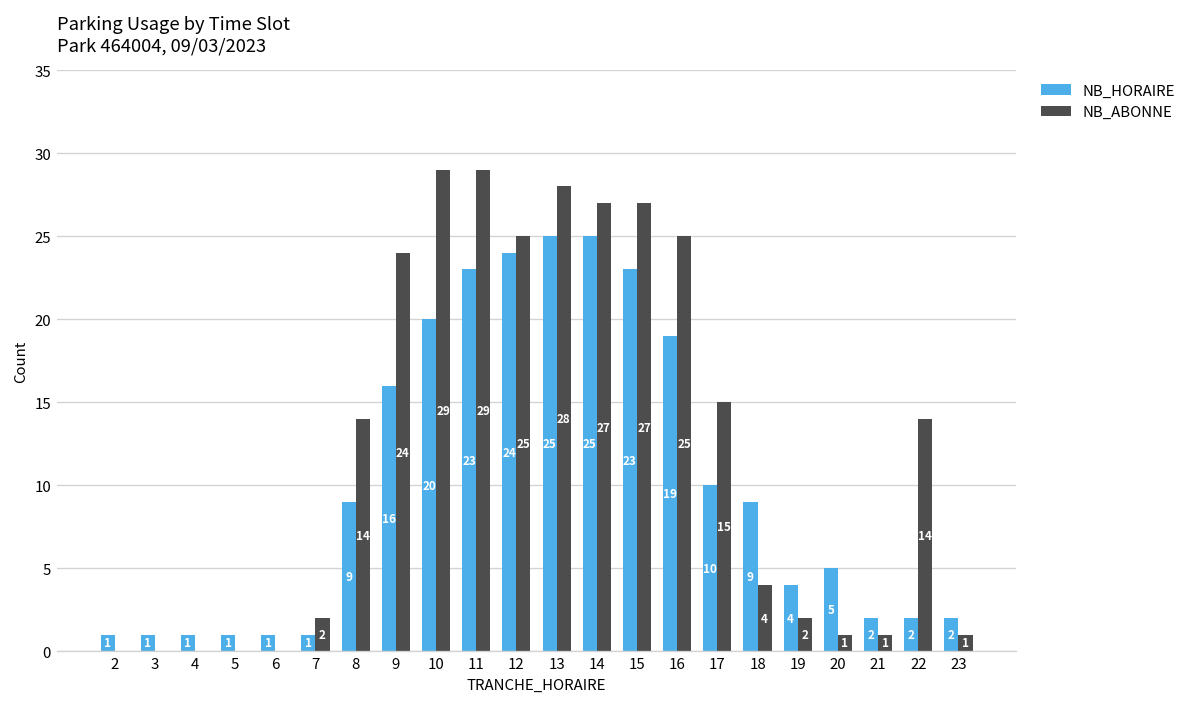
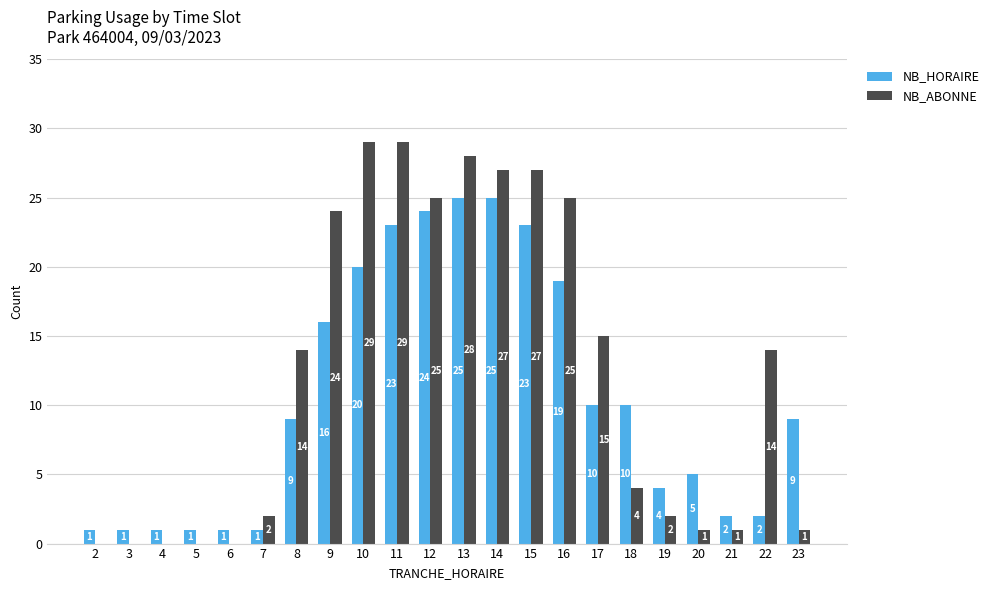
NB_HORAIRE, 18: 9 -> 10
NB_HORAIRE, 23: 2 -> 9
